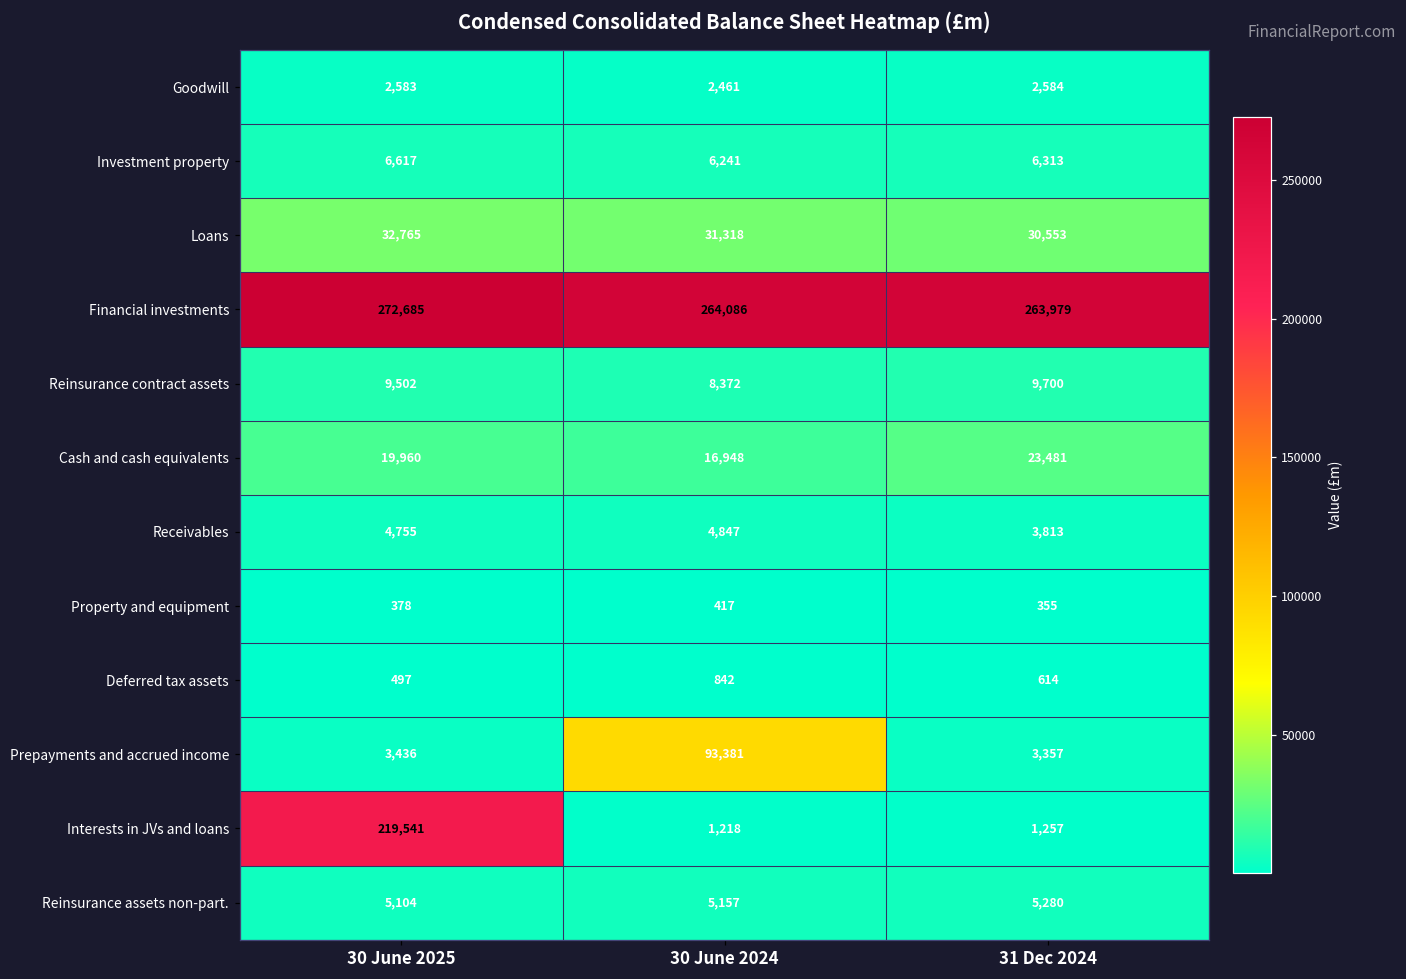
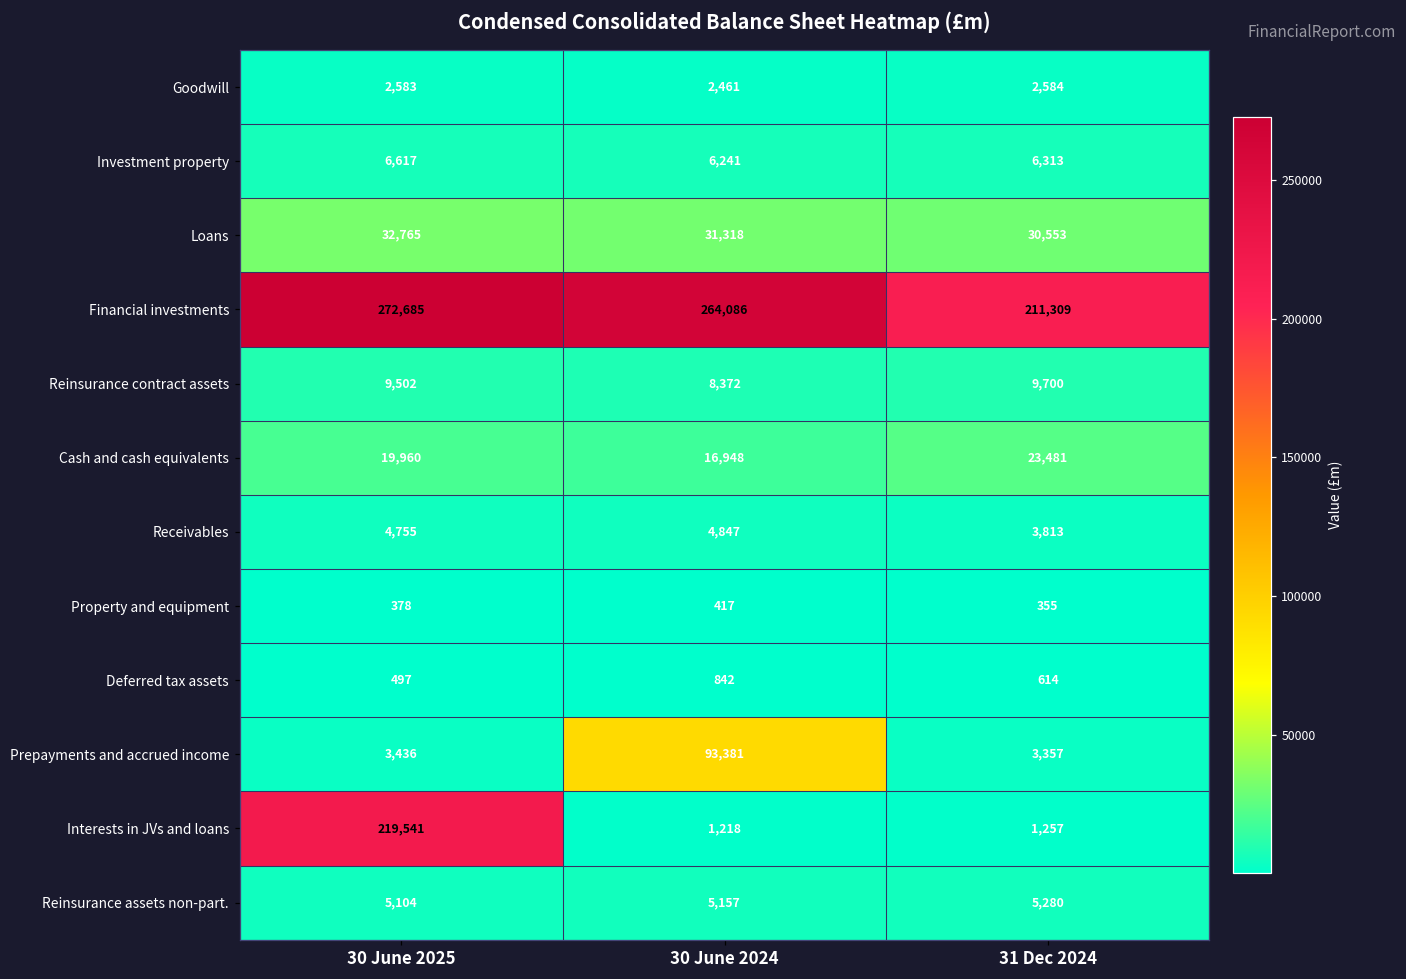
Financial investments, 31 Dec 2024: 263,979 -> 211,309
